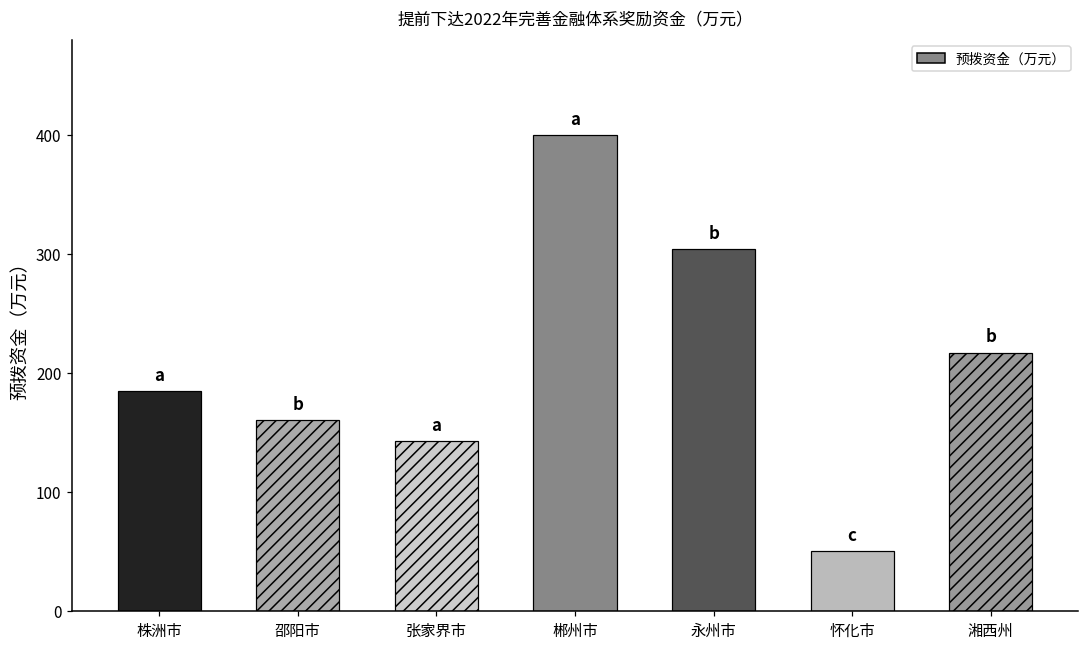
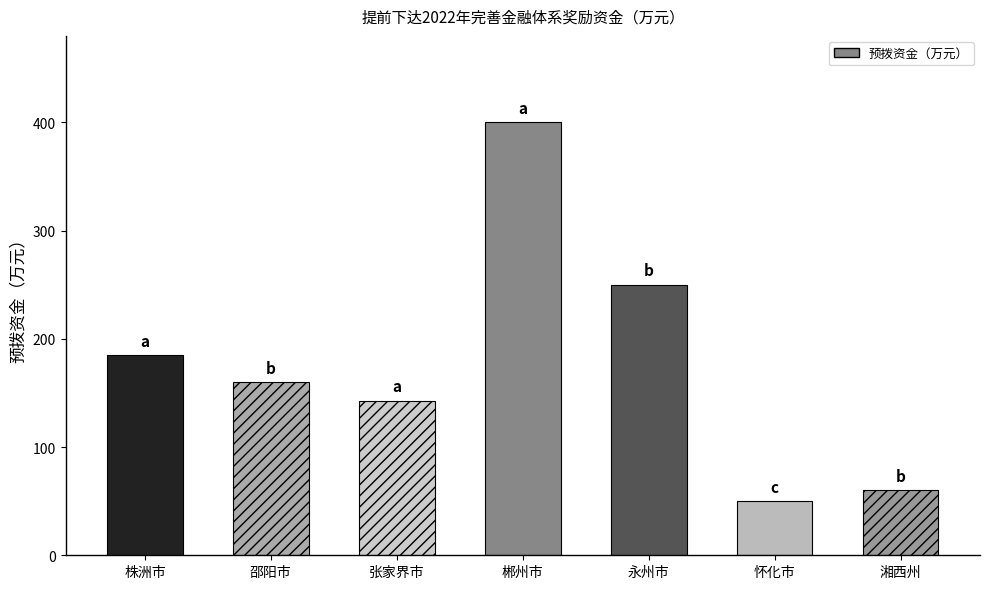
永州市: 304 -> 250
湘西州: 217 -> 60
